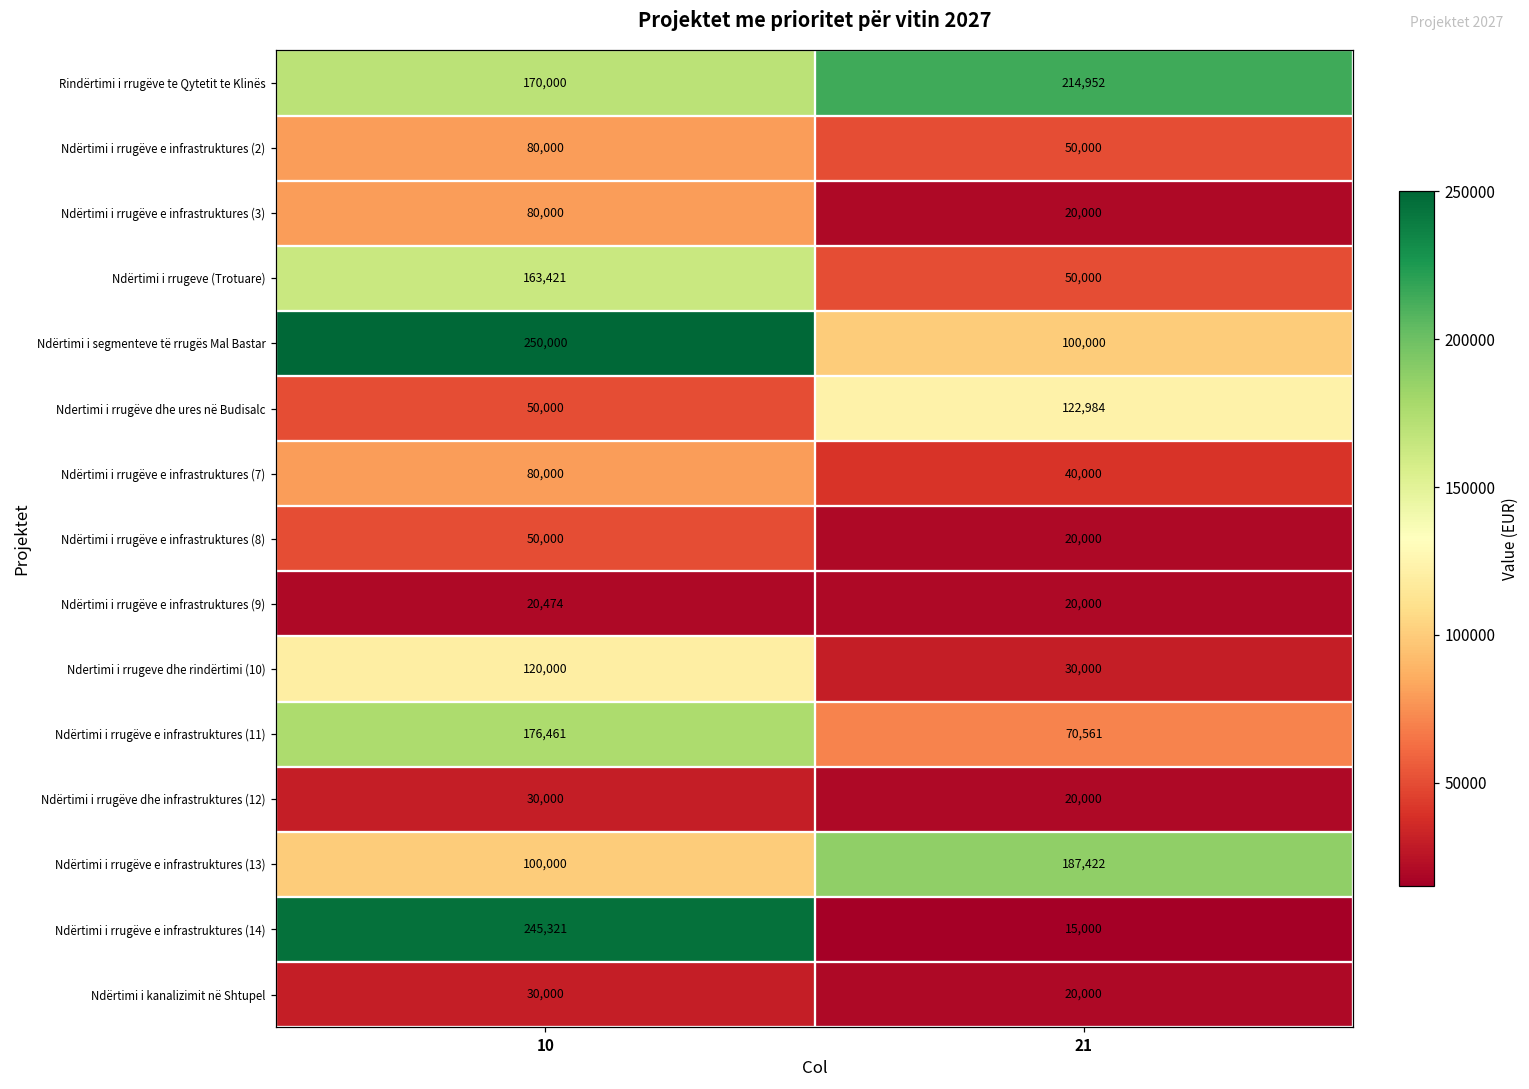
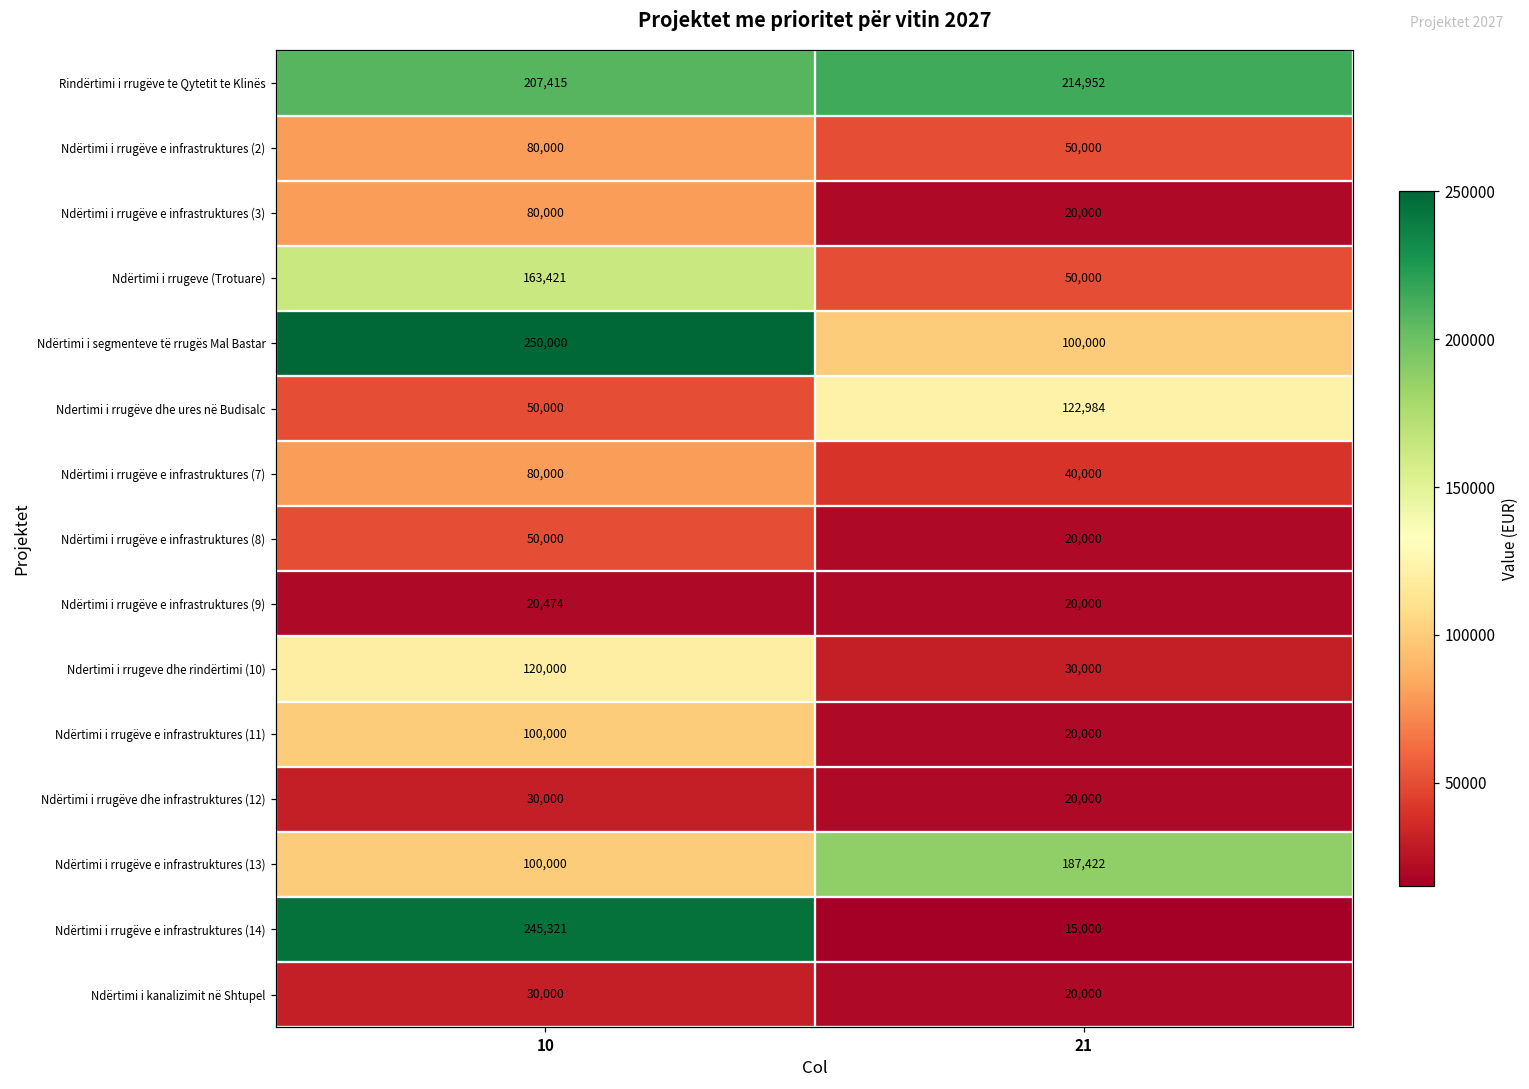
Rindërtimi i rrugëve te Qytetit te Klinës, 10: 170,000 -> 207,415
Ndërtimi i rrugëve e infrastruktures (11), 10: 176,461 -> 100,000
Ndërtimi i rrugëve e infrastruktures (11), 21: 70,561 -> 20,000
